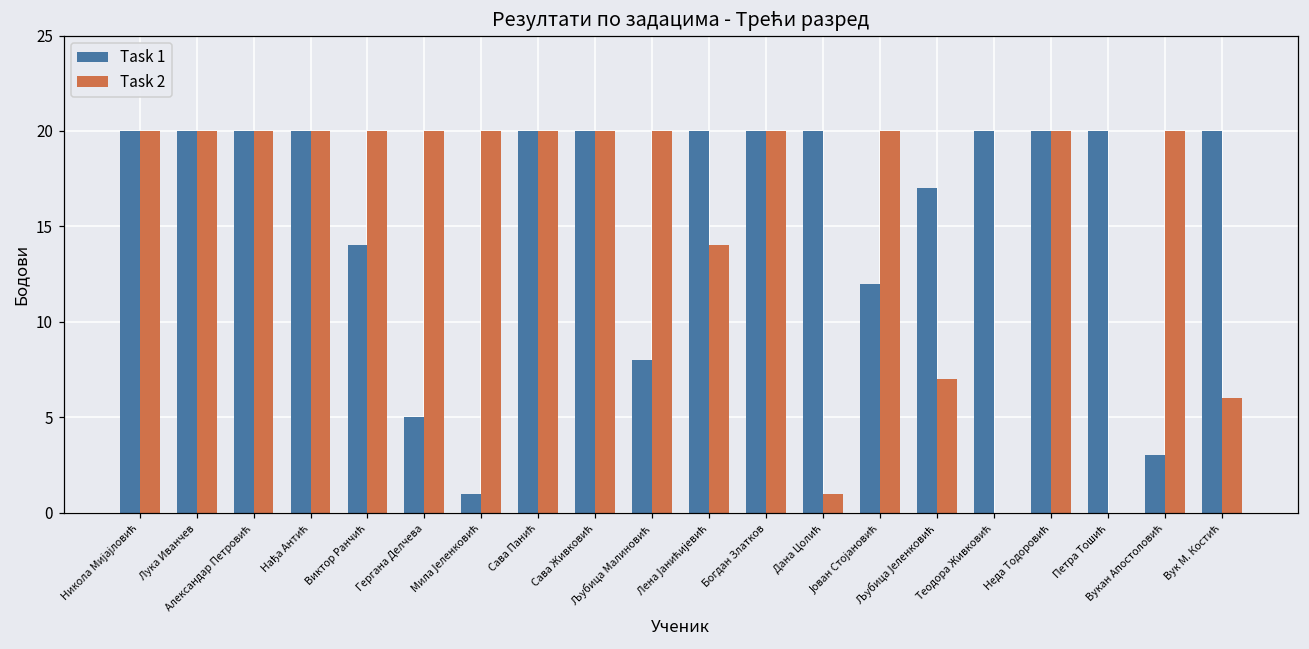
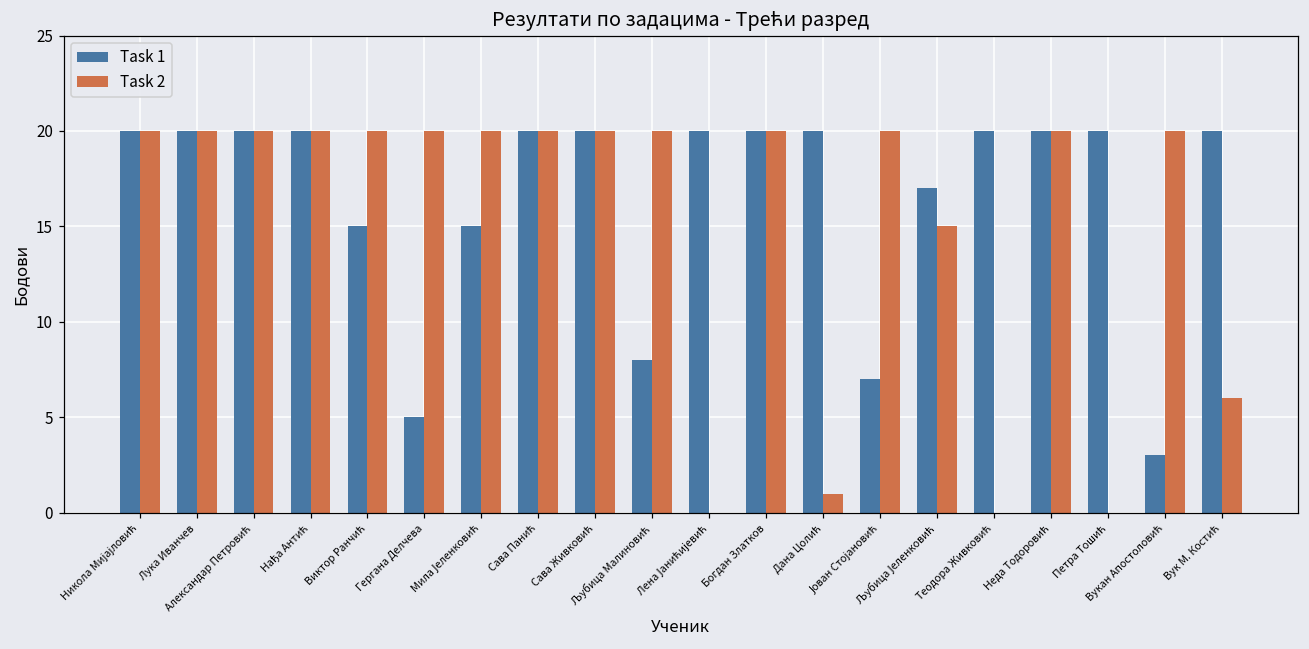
Task 1, Виктор Ранчић: 14 -> 15
Task 1, Мила Јеленковић: 1 -> 15
Task 2, Лена Јанићијевић: 14 -> 0
Task 1, Јован Стојановић: 12 -> 7
Task 2, Љубица Јеленковић: 7 -> 15
